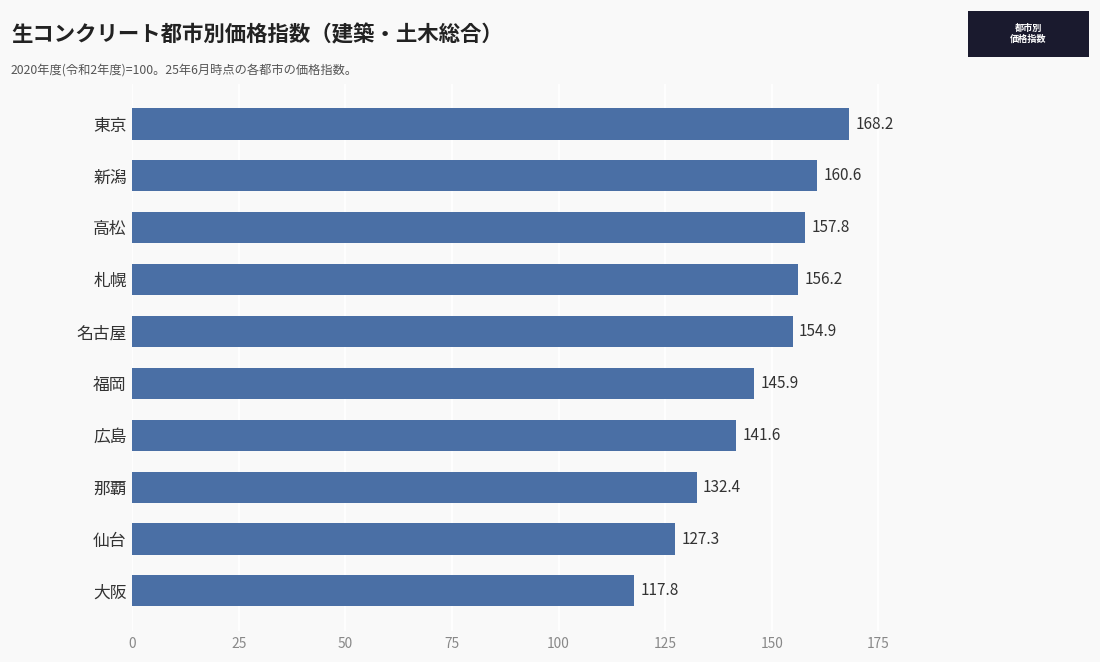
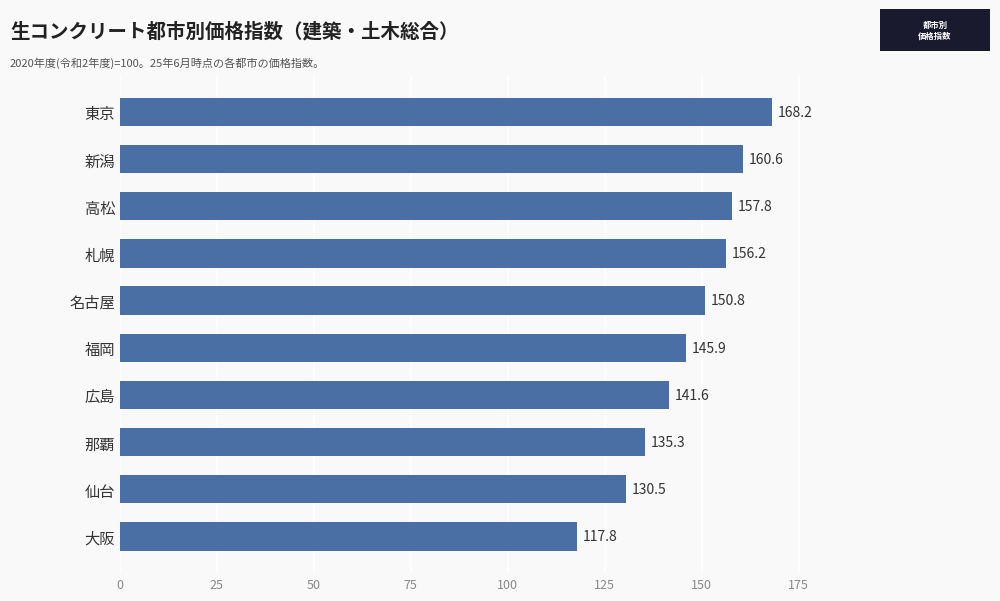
名古屋: 154.9 -> 150.8
那覇: 132.4 -> 135.3
仙台: 127.3 -> 130.5
